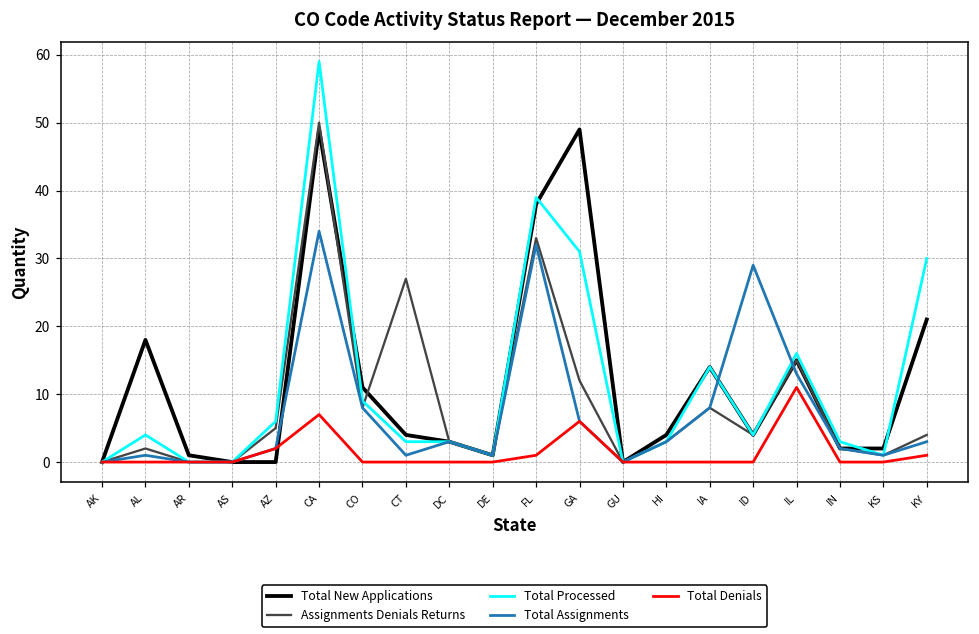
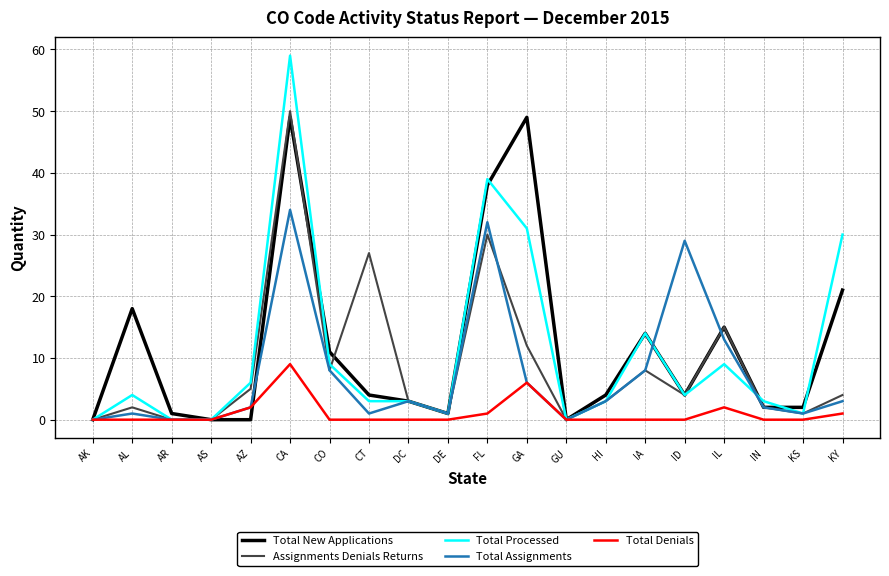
Total Denials, CA: 7 -> 9
Assignments Denials Returns, FL: 33 -> 30
Total Processed, IL: 16 -> 9
Total Denials, IL: 11 -> 2
